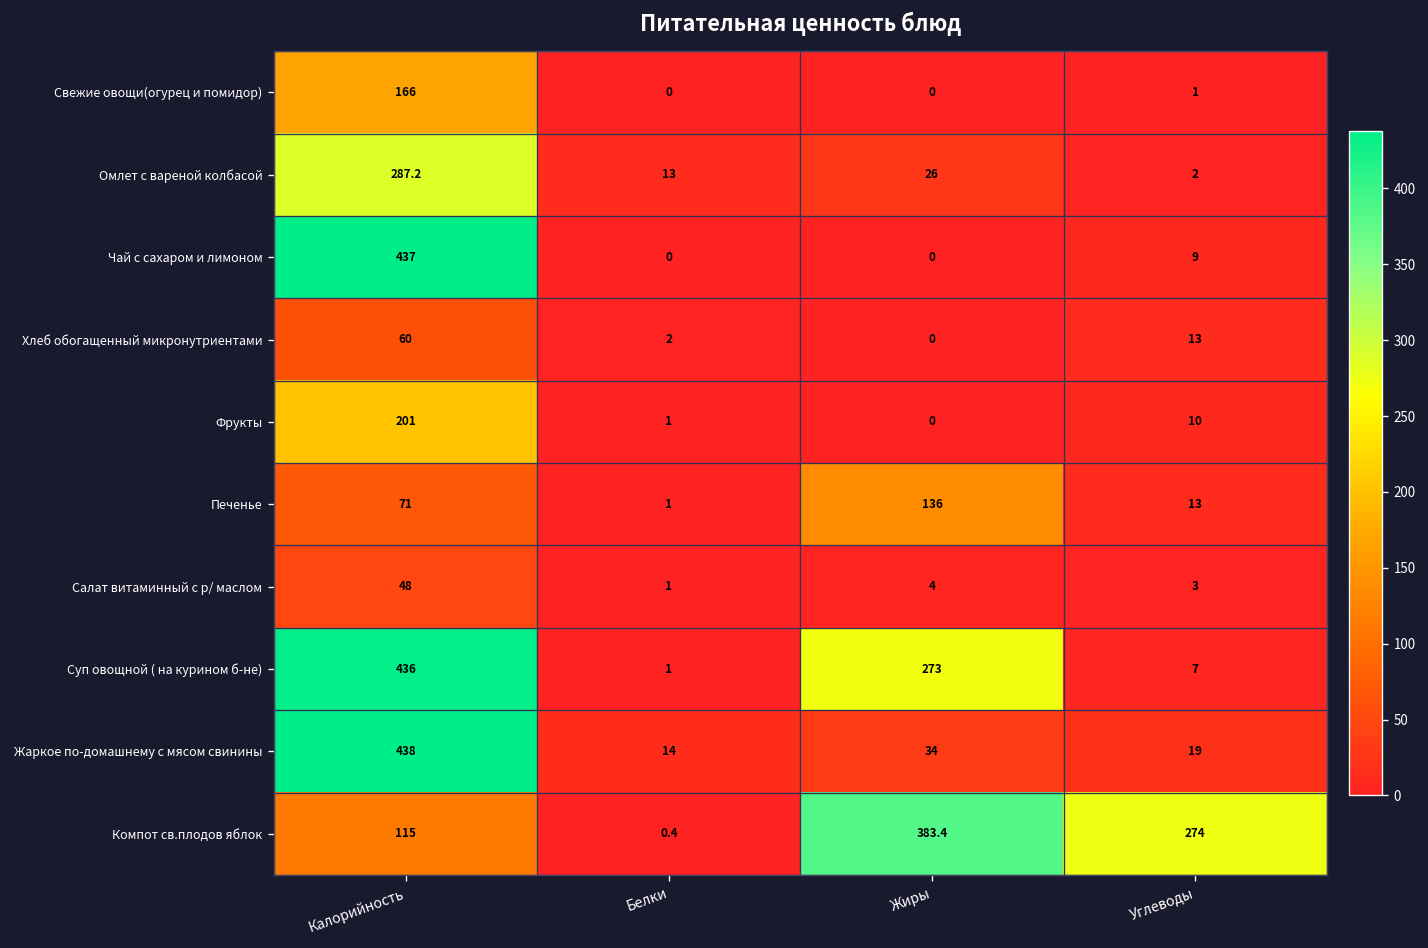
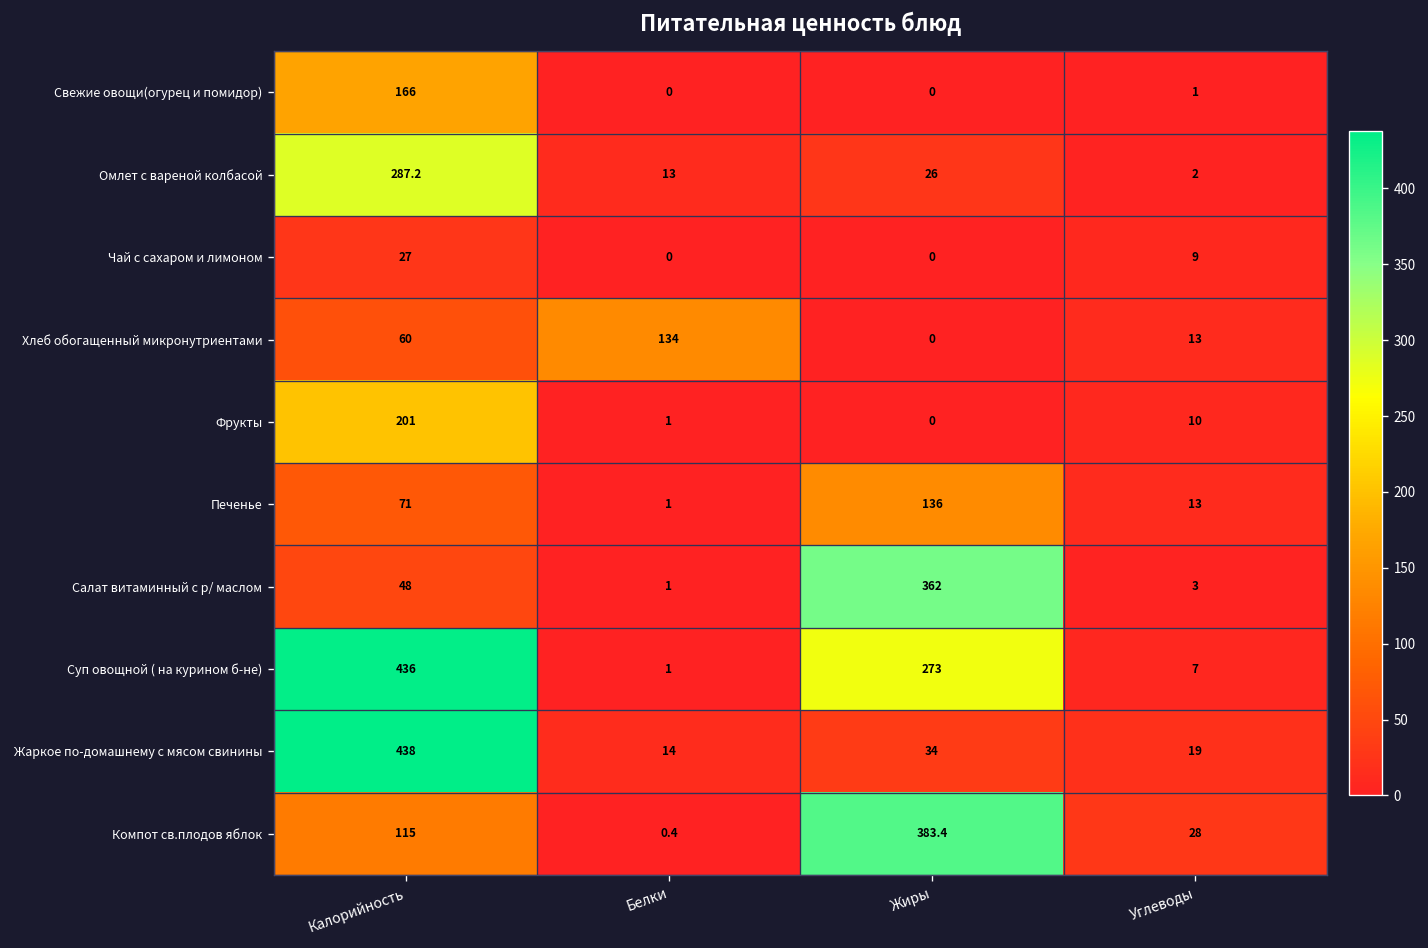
Чай с сахаром и лимоном, Калорийность: 437 -> 27
Хлеб обогащенный микронутриентами, Белки: 2 -> 134
Салат витаминный с р/ маслом, Жиры: 4 -> 362
Компот св.плодов яблок, Углеводы: 274 -> 28
